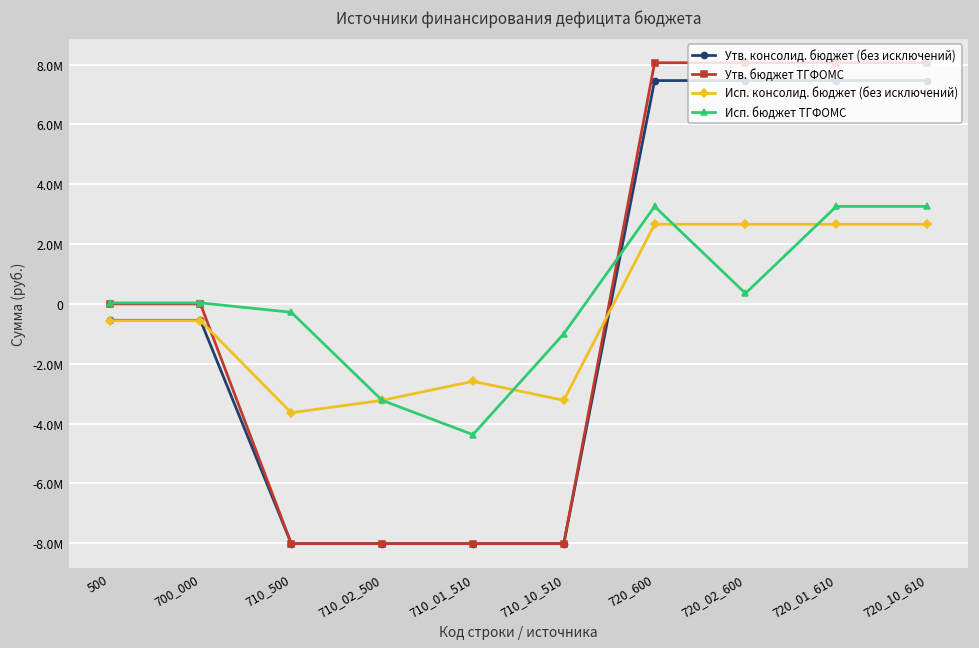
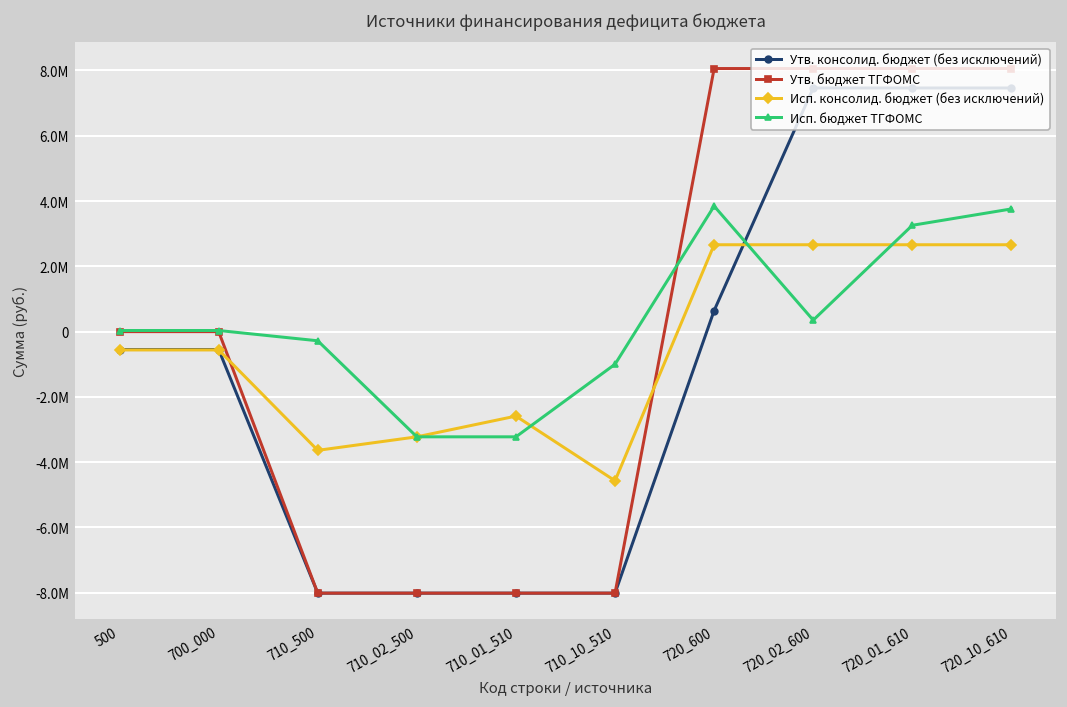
Исп. бюджет ТГФОМС, 710_01_510: -4400000 -> -3200000
Исп. консолид. бюджет (без исключений), 710_10_510: -3200000 -> -4600000
Утв. консолид. бюджет (без исключений), 720_600: 7500000 -> 600000
Исп. бюджет ТГФОМС, 720_600: 3300000 -> 3800000
Исп. бюджет ТГФОМС, 720_10_610: 3300000 -> 3800000
